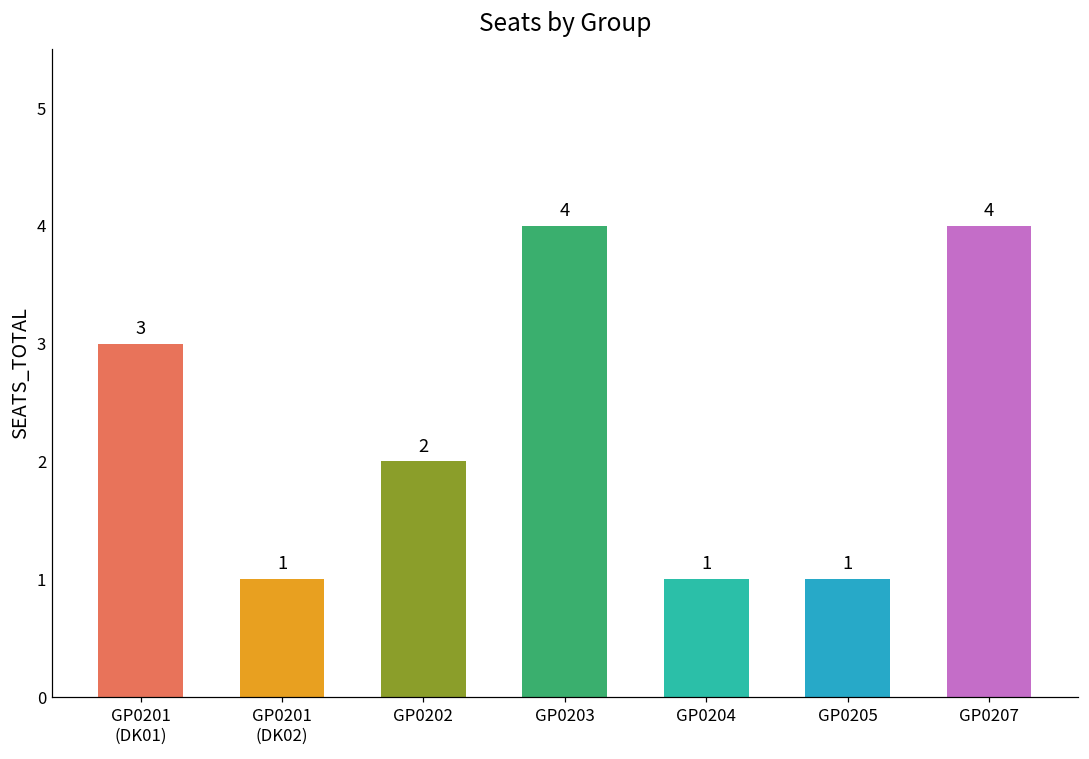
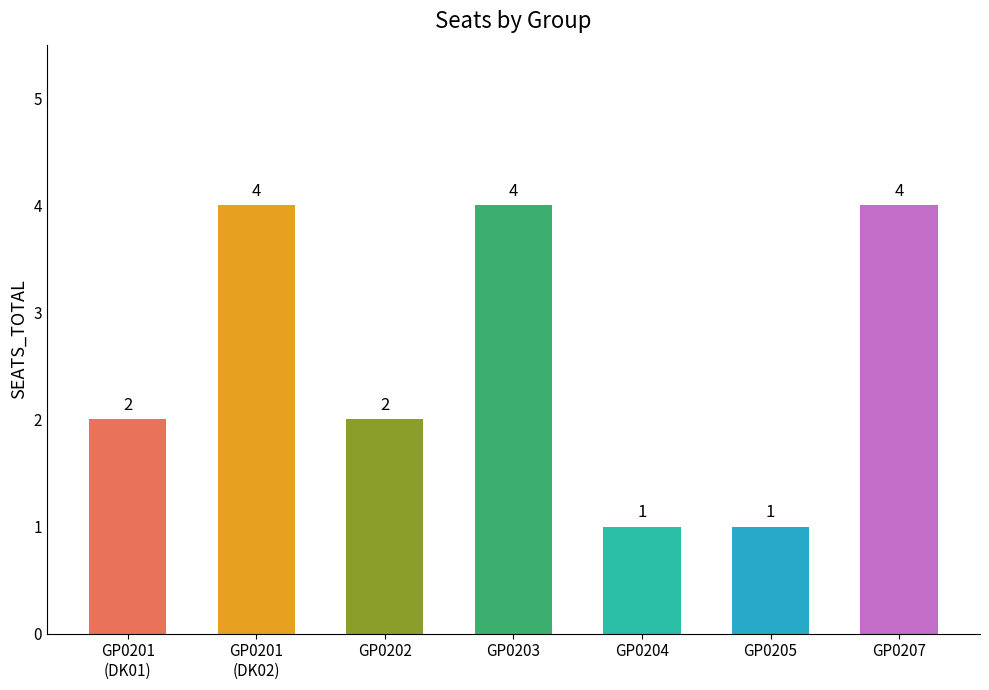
GP0201 (DK01): 3 -> 2
GP0201 (DK02): 1 -> 4
